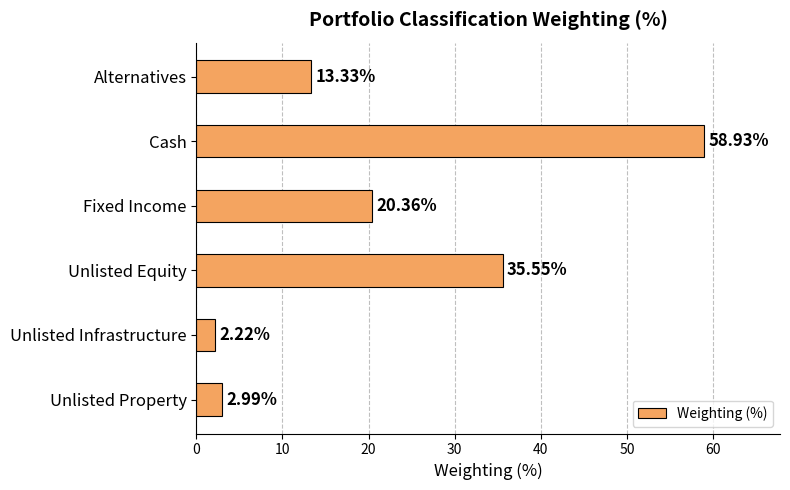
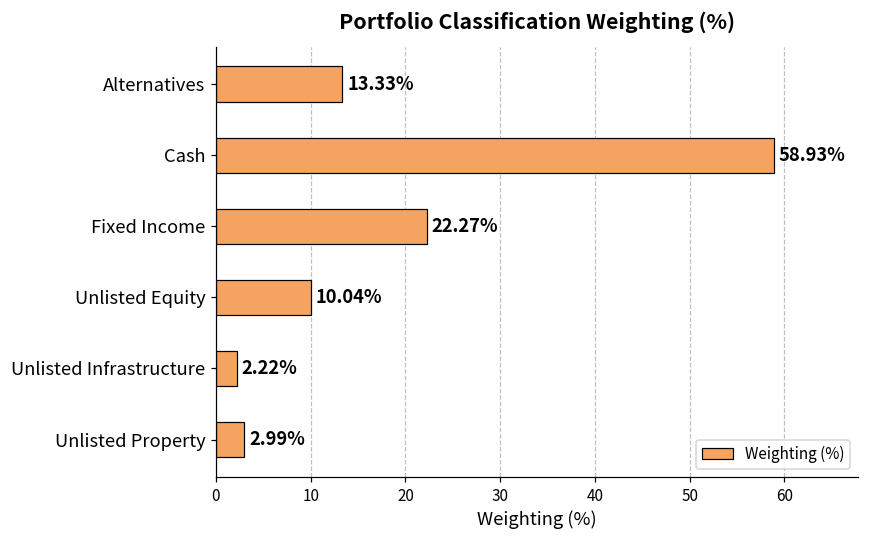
Fixed Income: 20.36% -> 22.27%
Unlisted Equity: 35.55% -> 10.04%
